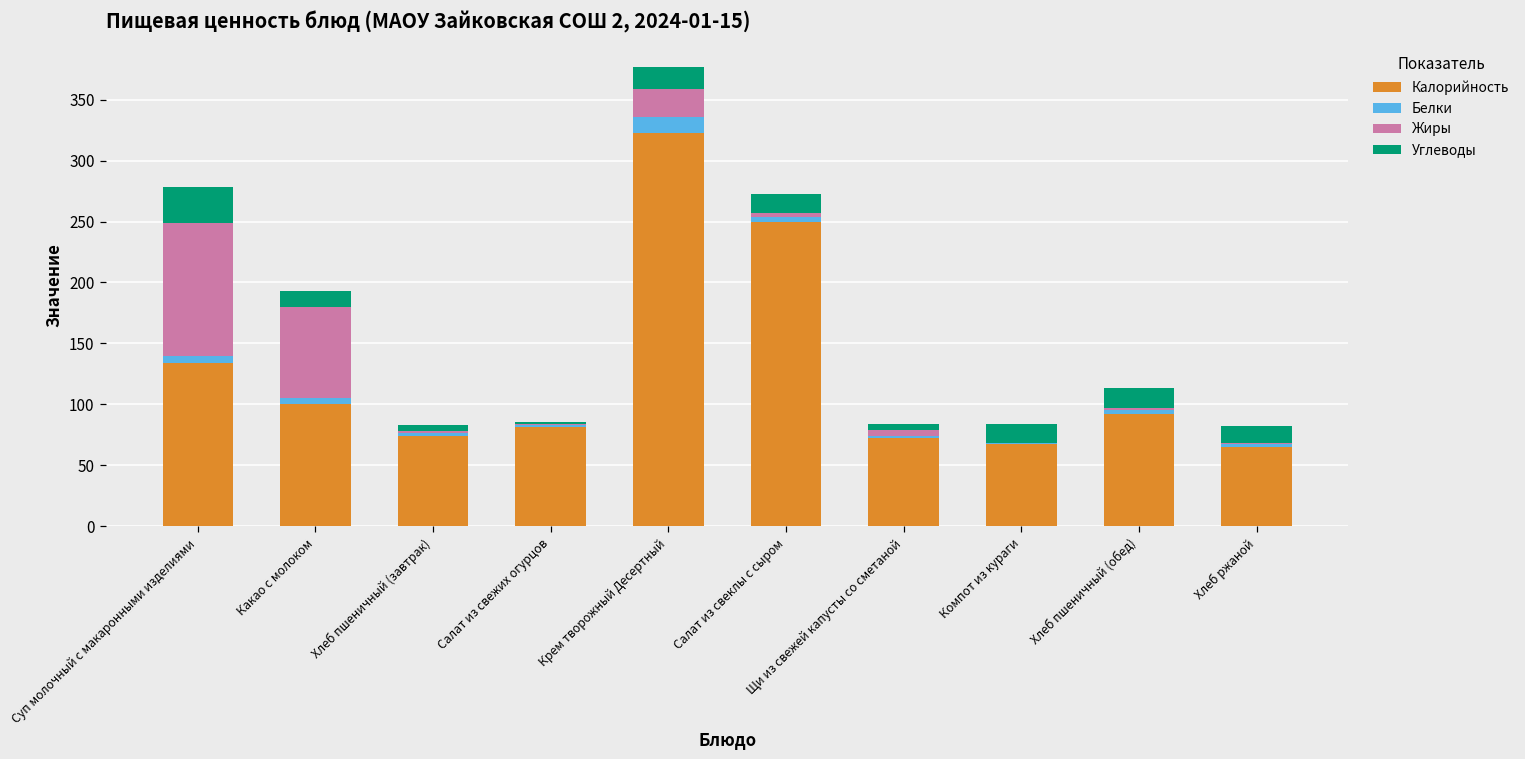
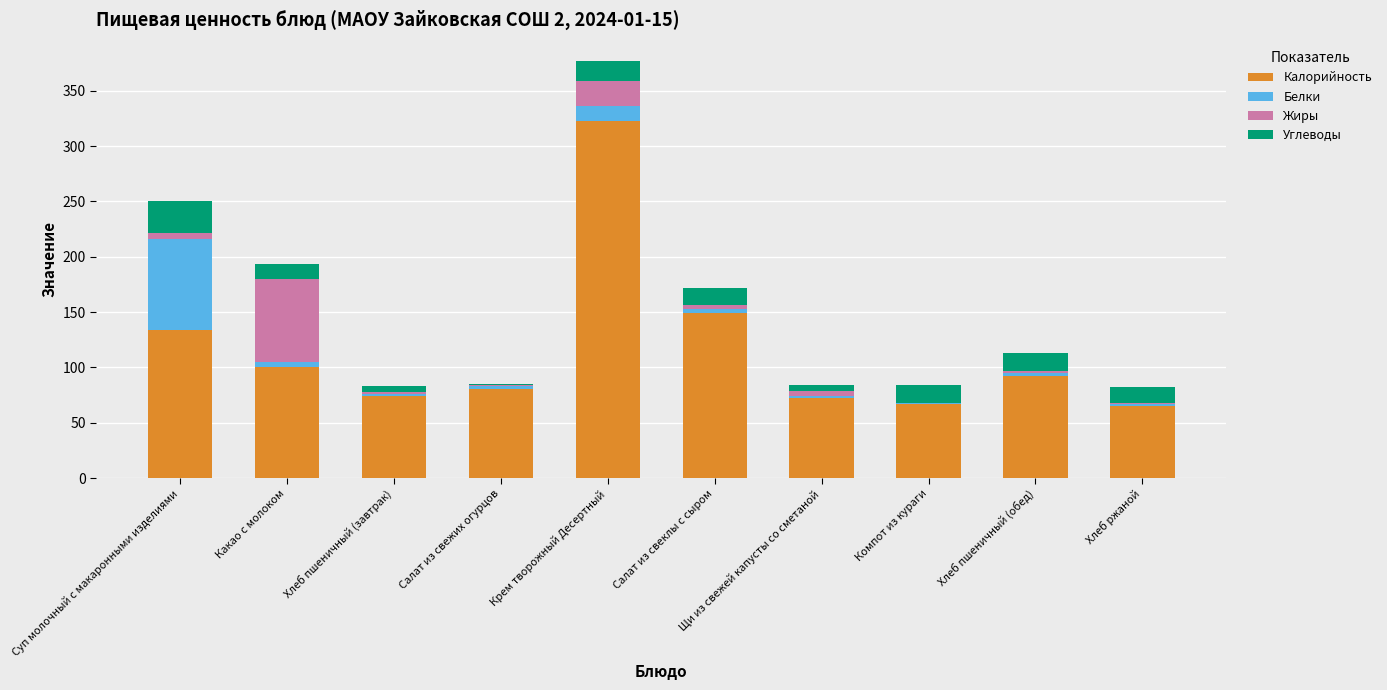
Белки, Суп молочный с макаронными изделиями: 6 -> 82
Жиры, Суп молочный с макаронными изделиями: 109 -> 5
Калорийность, Салат из свеклы с сыром: 250 -> 149
